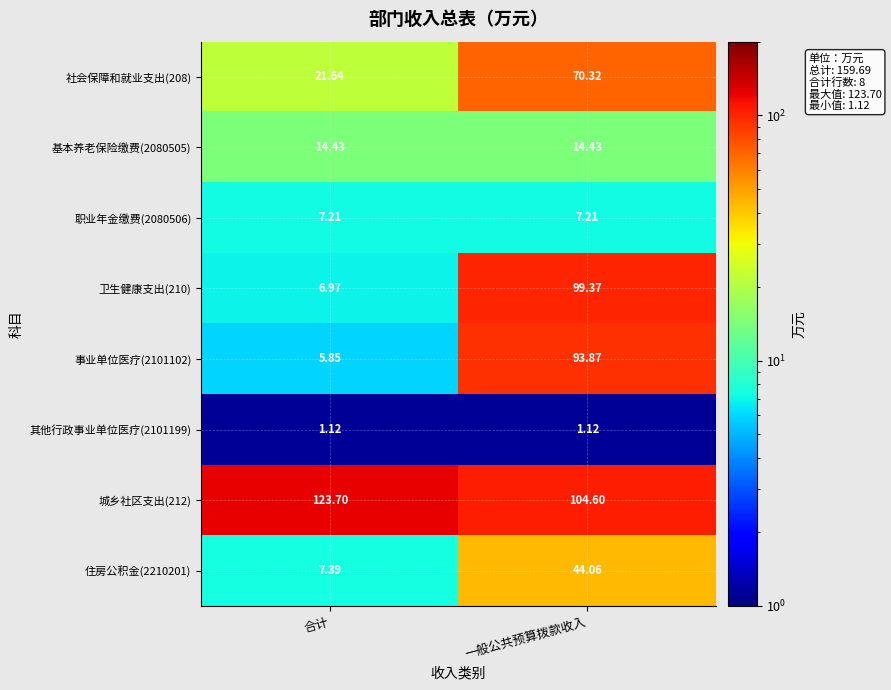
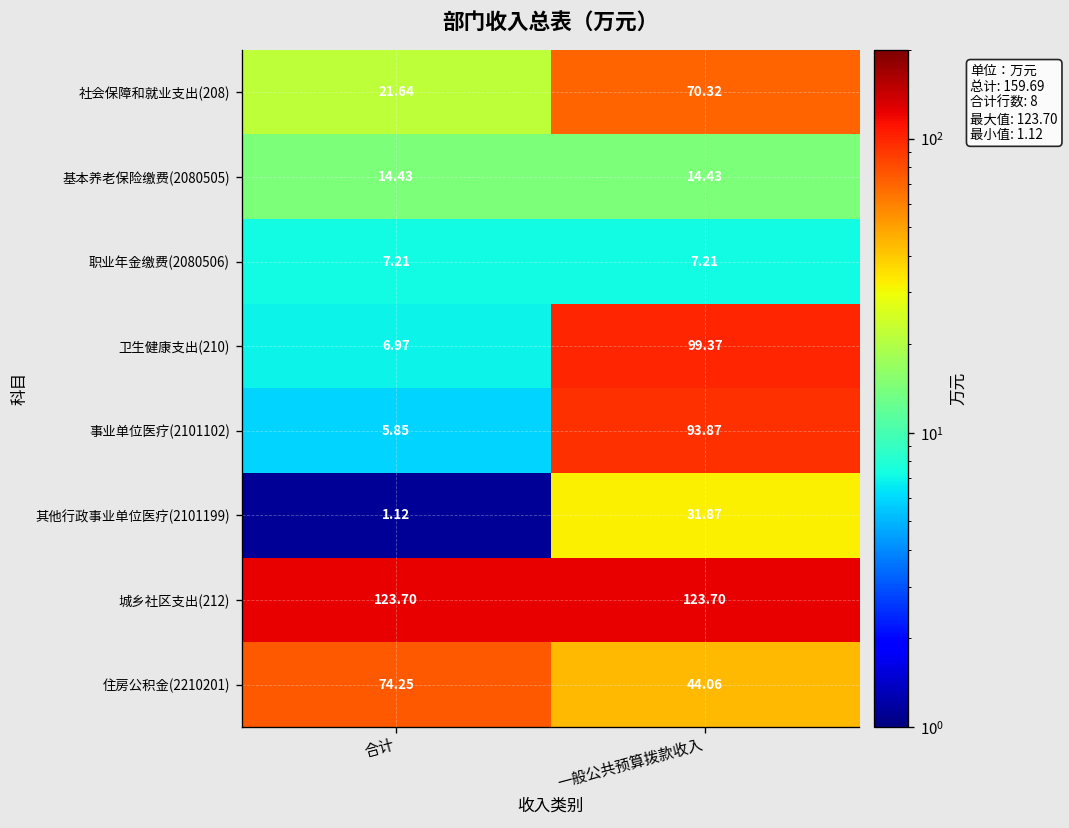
其他行政事业单位医疗(2101199), 一般公共预算拨款收入: 1.12 -> 31.87
城乡社区支出(212), 一般公共预算拨款收入: 104.60 -> 123.70
住房公积金(2210201), 合计: 7.39 -> 74.25
